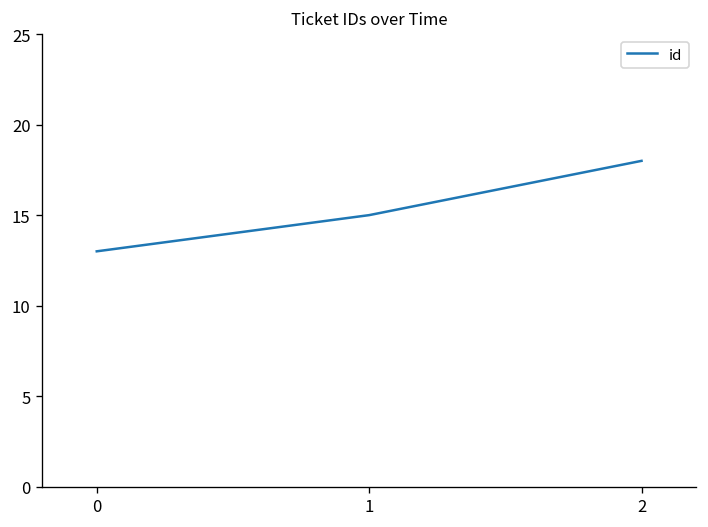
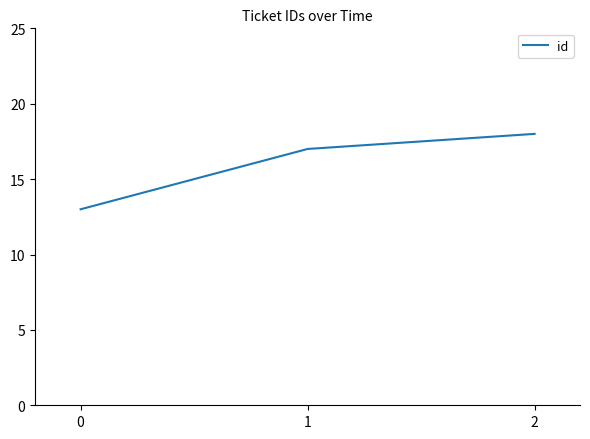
1: 15 -> 17
